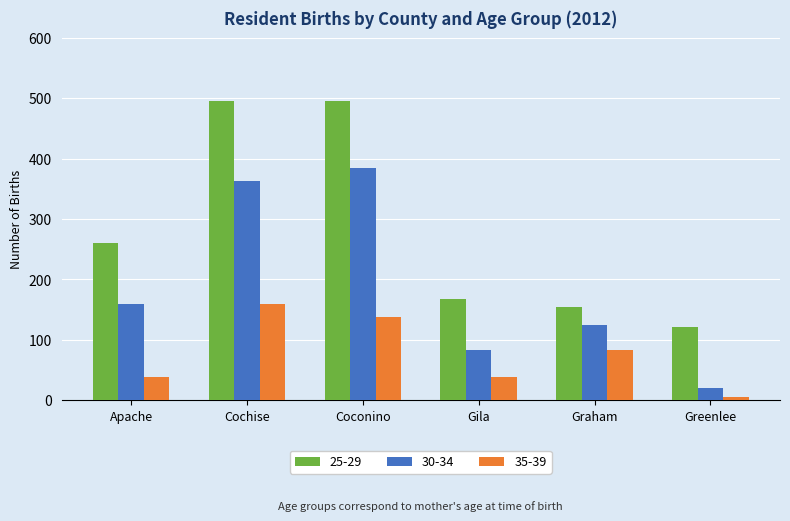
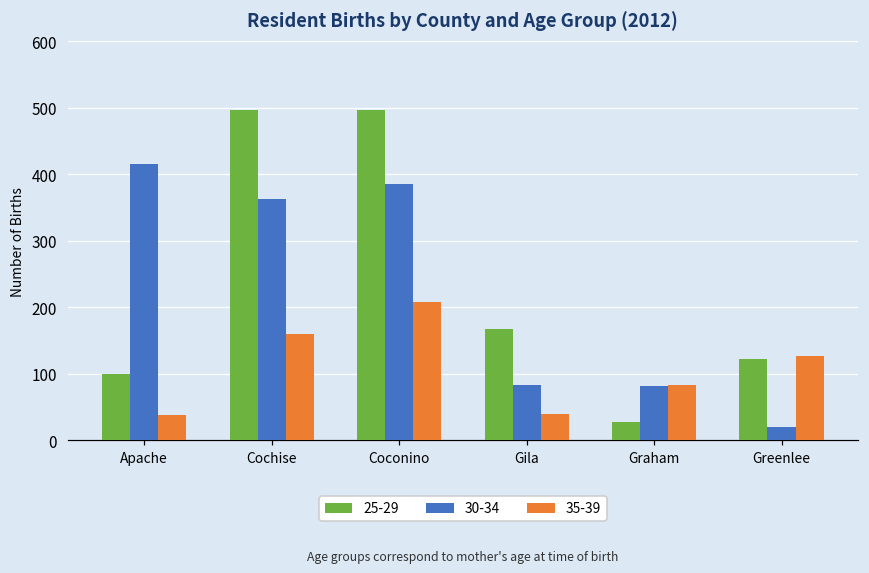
25-29, Apache: 260 -> 100
30-34, Apache: 160 -> 420
35-39, Coconino: 140 -> 210
25-29, Graham: 150 -> 30
30-34, Graham: 120 -> 80
35-39, Greenlee: 10 -> 130
